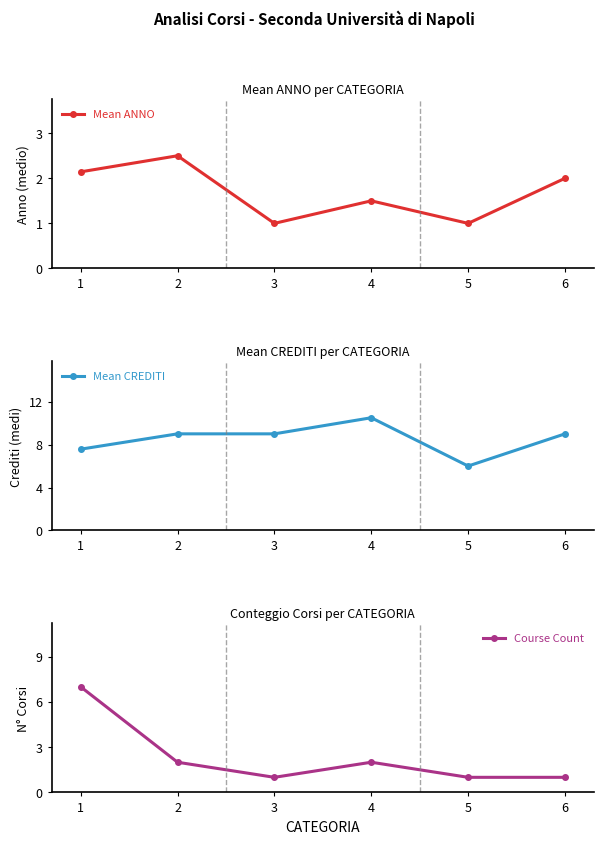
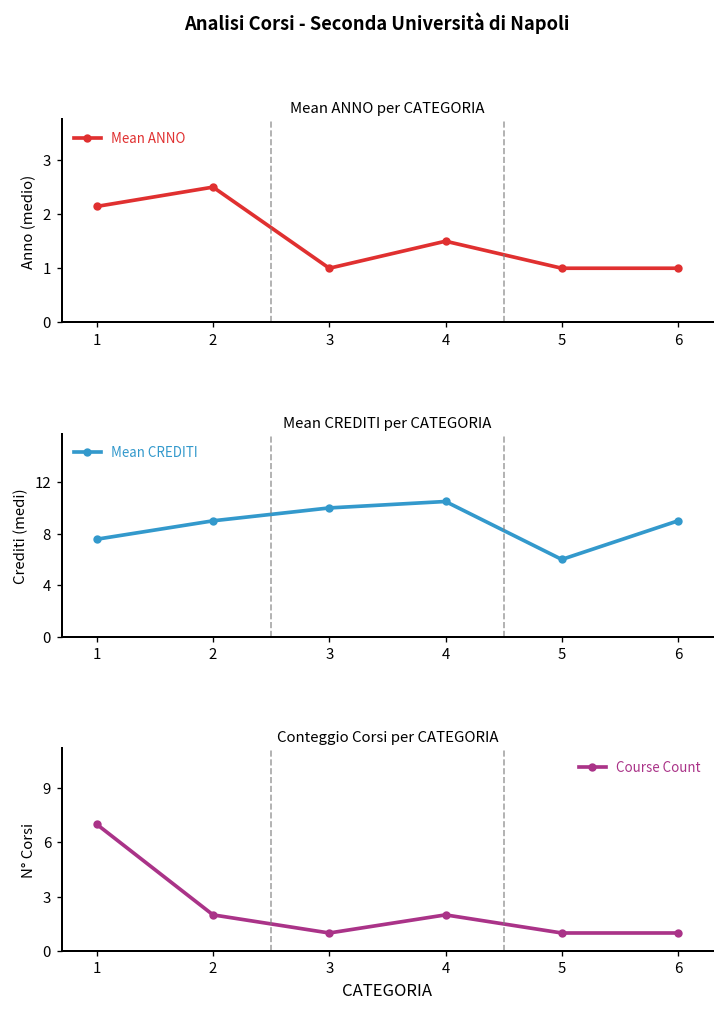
Mean ANNO per CATEGORIA, 6: 2 -> 1
Mean CREDITI per CATEGORIA, 3: 9 -> 10
